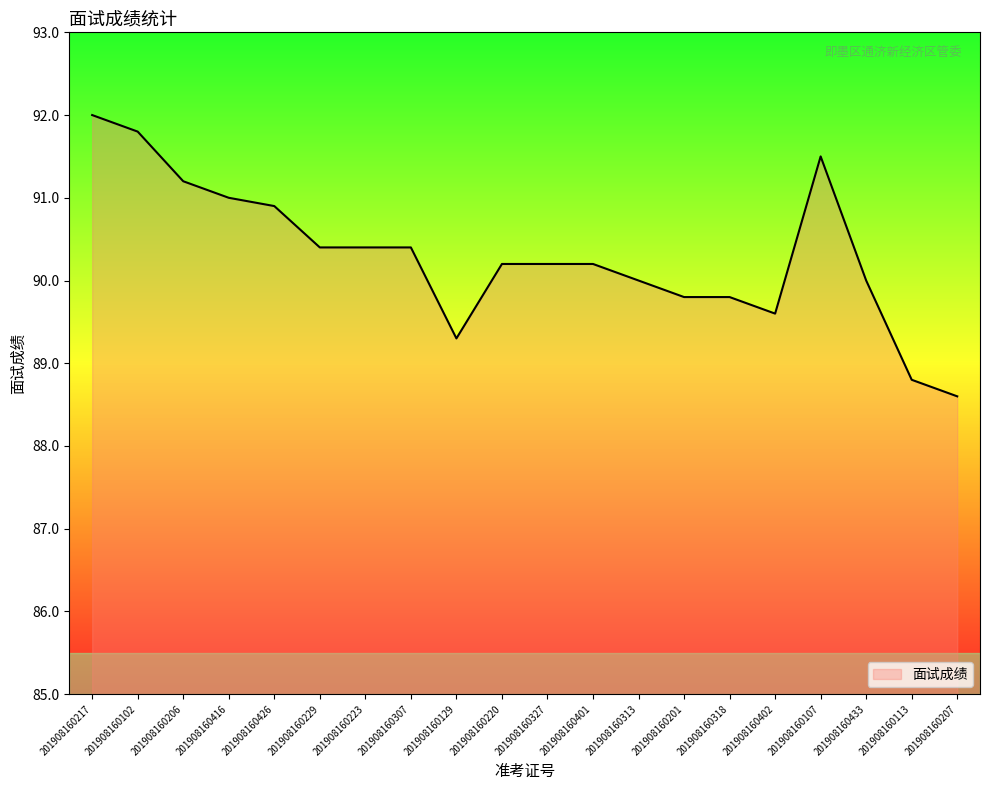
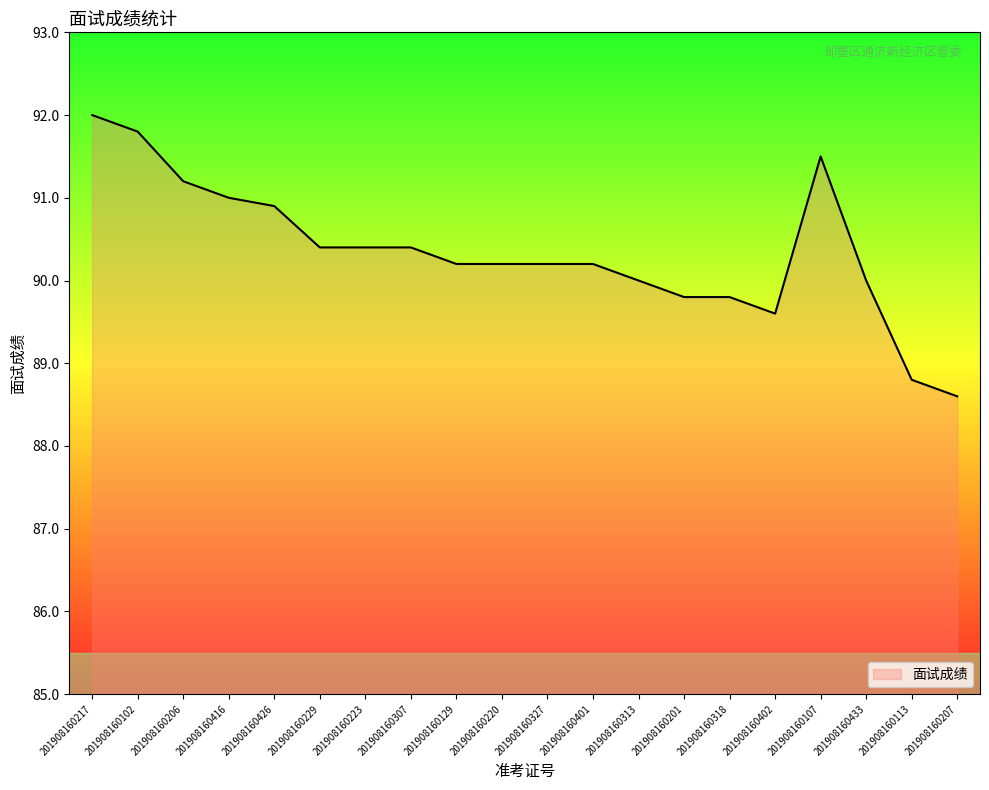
201908160129: 89.3 -> 90.2
